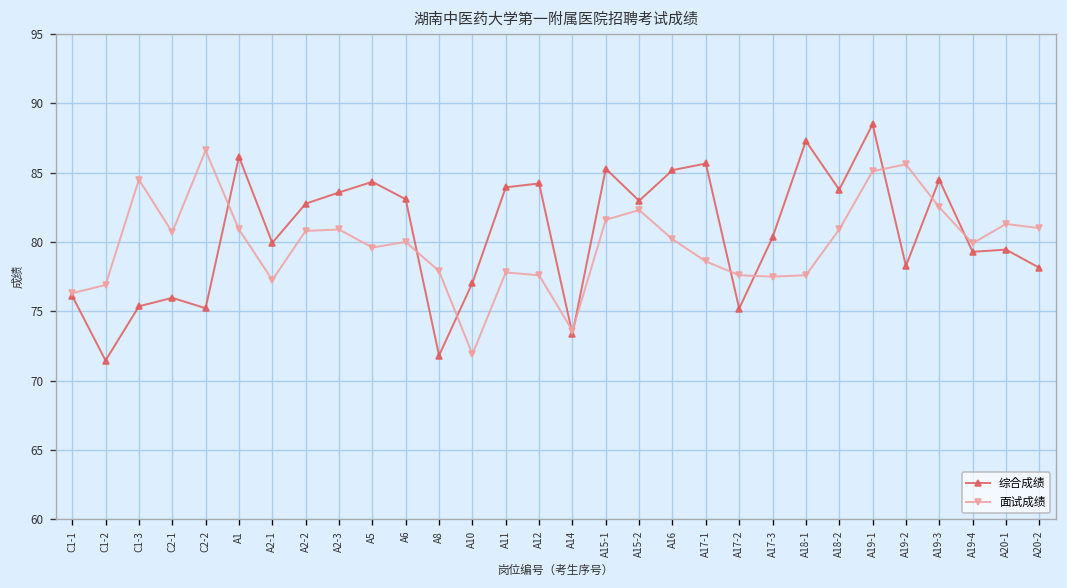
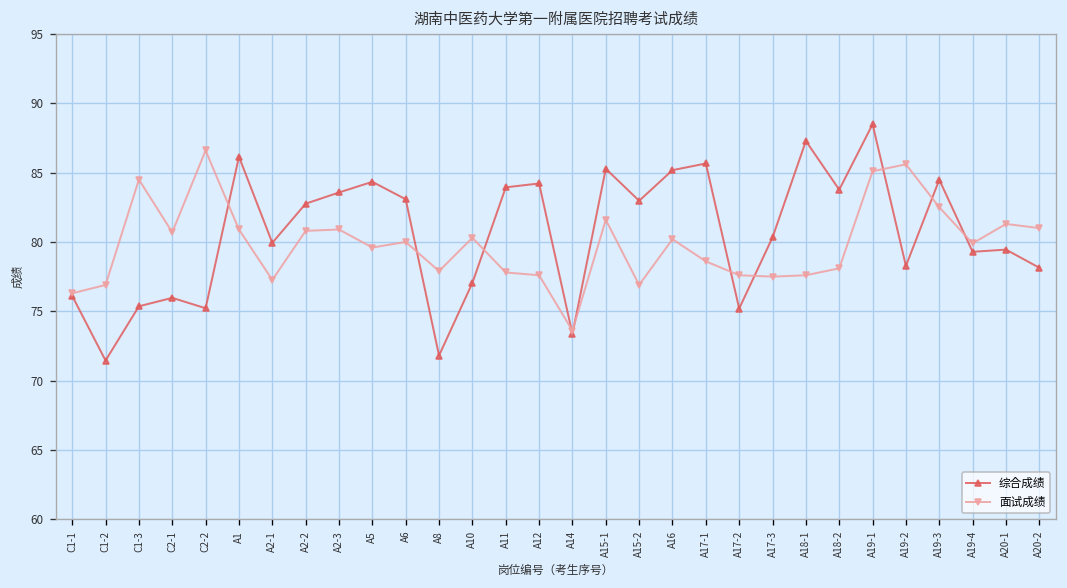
面试成绩, A10: 71.9 -> 80.3
面试成绩, A15-2: 82.3 -> 76.9
面试成绩, A18-2: 80.9 -> 78.1
